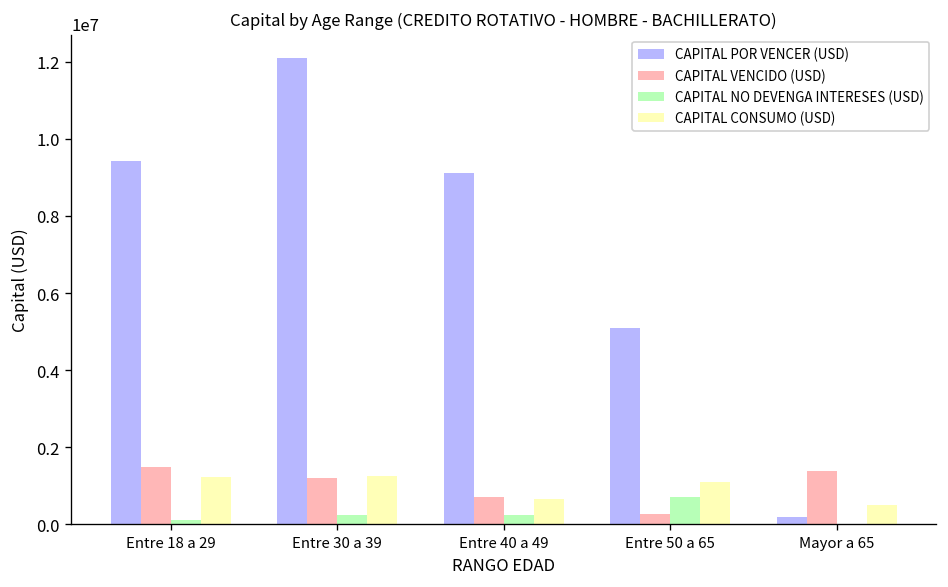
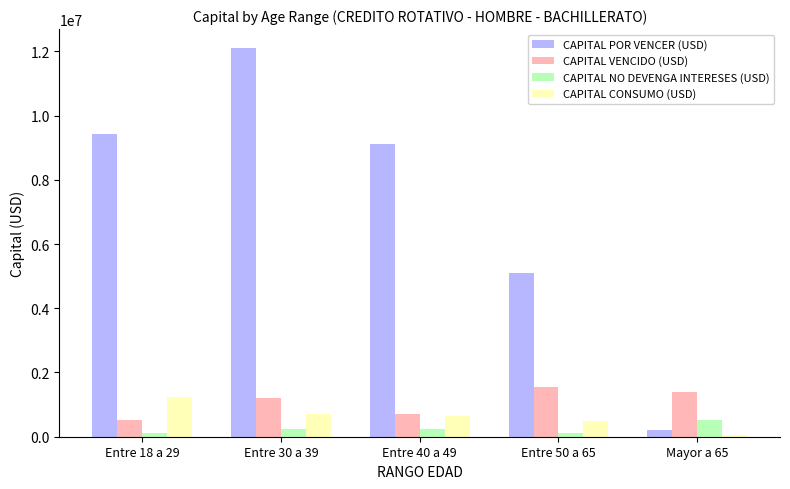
CAPITAL VENCIDO (USD), Entre 18 a 29: 1500000 -> 500000
CAPITAL CONSUMO (USD), Entre 30 a 39: 1300000 -> 700000
CAPITAL VENCIDO (USD), Entre 50 a 65: 300000 -> 1600000
CAPITAL NO DEVENGA INTERESES (USD), Entre 50 a 65: 700000 -> 100000
CAPITAL CONSUMO (USD), Entre 50 a 65: 1100000 -> 500000
CAPITAL NO DEVENGA INTERESES (USD), Mayor a 65: 0 -> 500000
CAPITAL CONSUMO (USD), Mayor a 65: 500000 -> 100000
